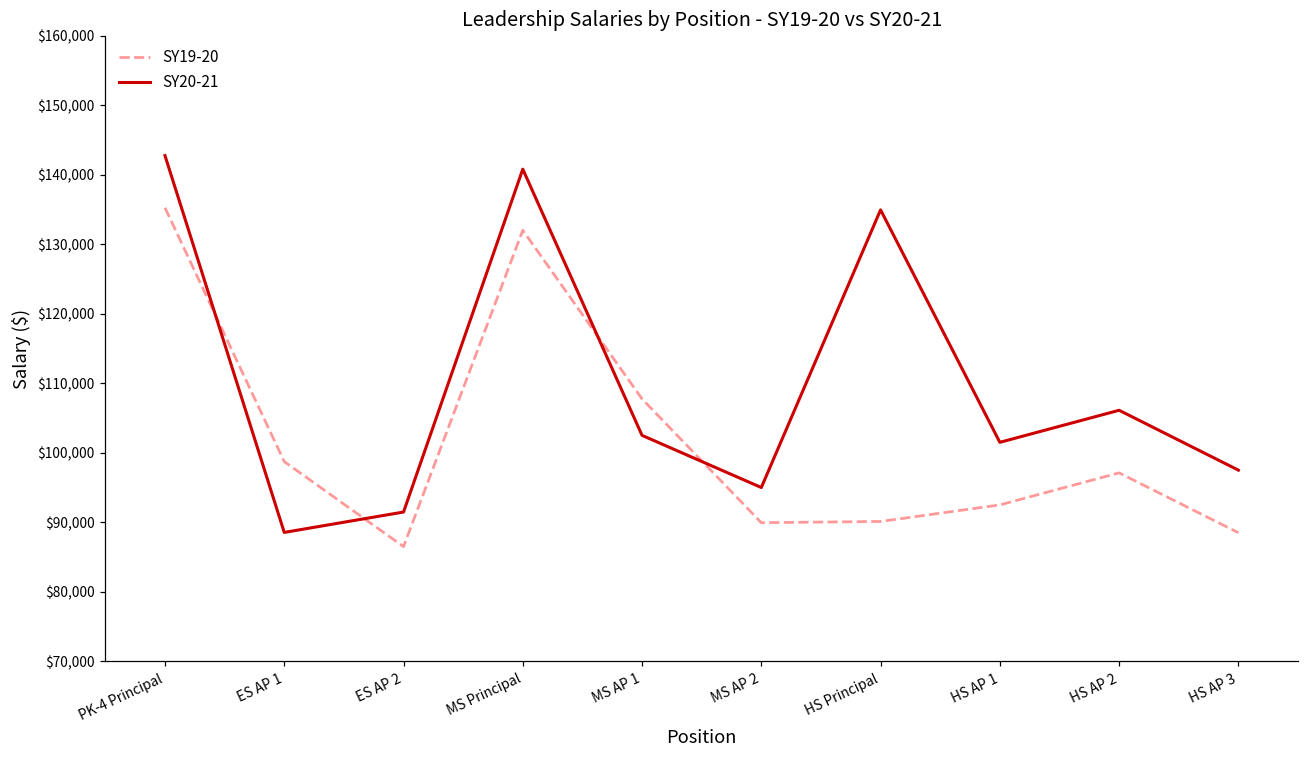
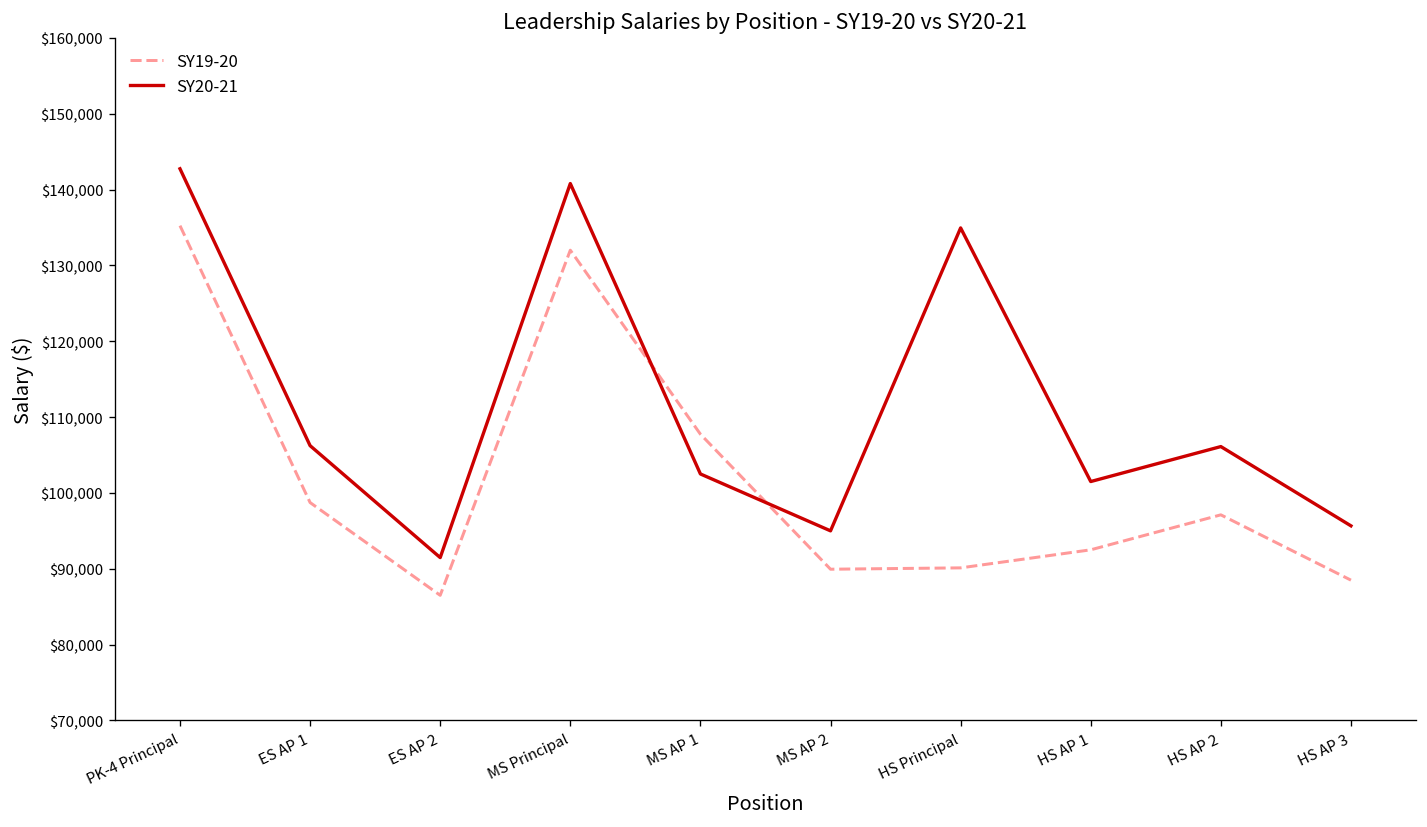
SY20-21, ES AP 1: $89,000 -> $106,000
SY20-21, HS AP 3: $98,000 -> $96,000
